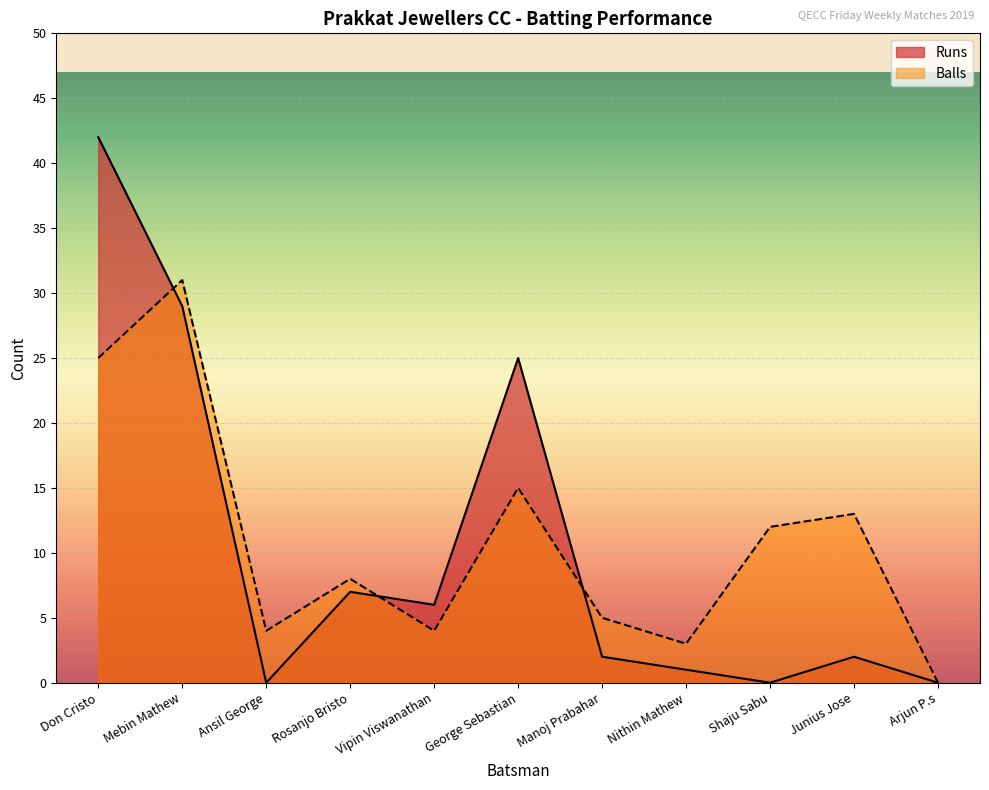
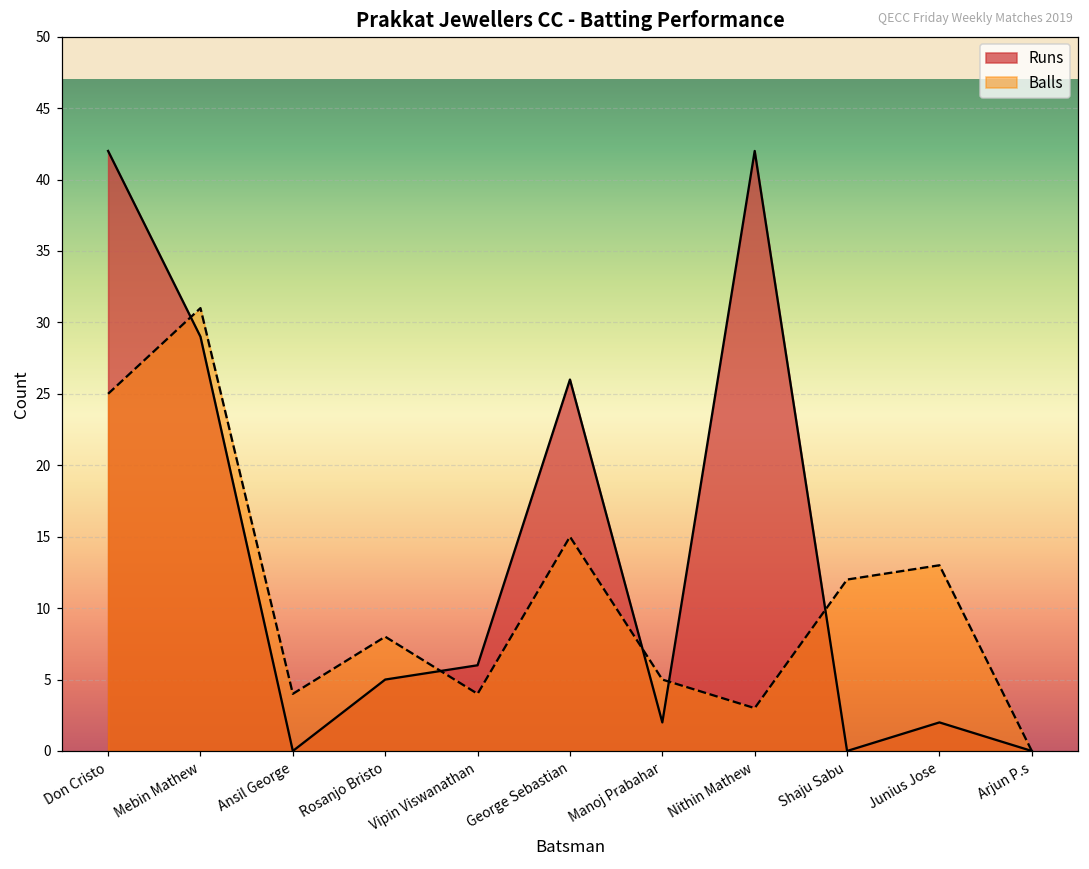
Runs, Rosanjo Bristo: 7 -> 5
Runs, George Sebastian: 25 -> 26
Runs, Nithin Mathew: 1 -> 42
